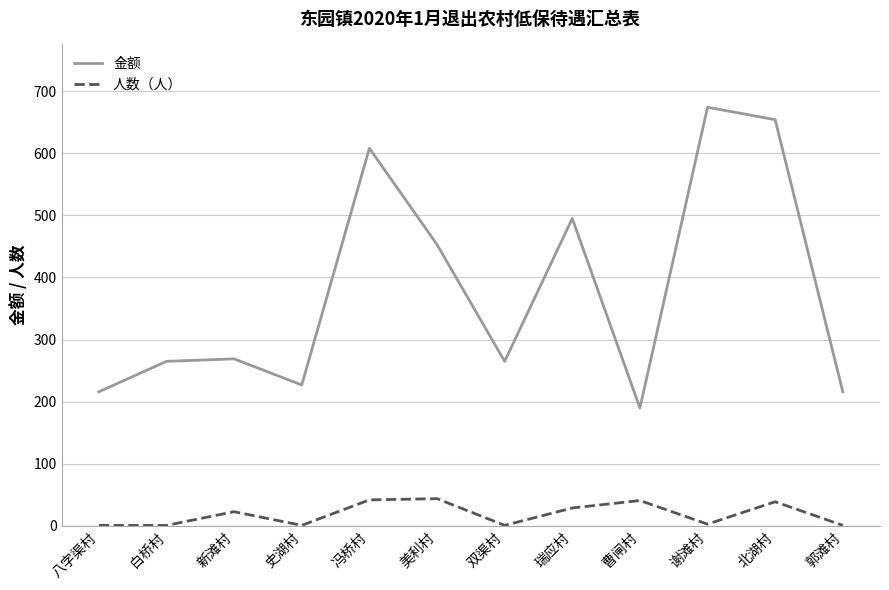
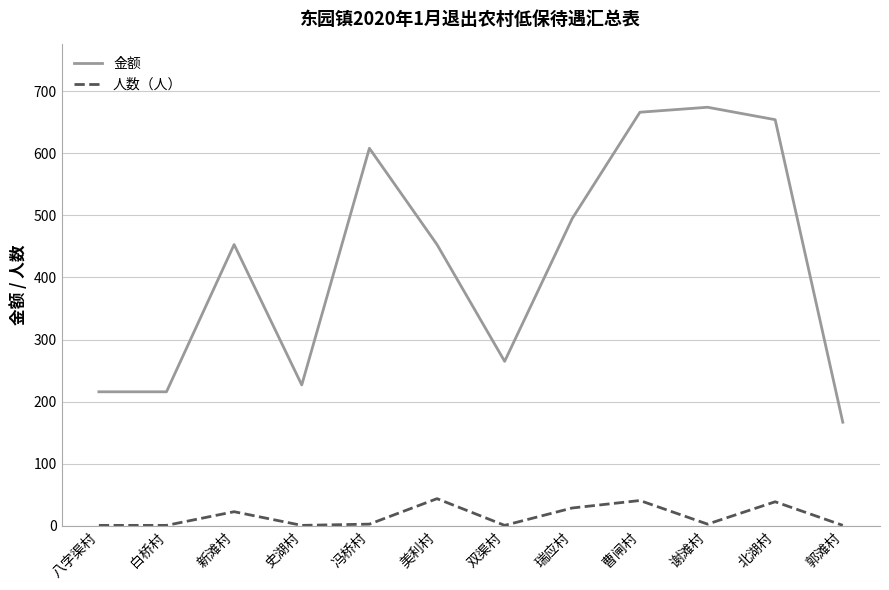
金额, 白桥村: 270 -> 220
金额, 新滩村: 270 -> 450
人数（人）, 冯桥村: 40 -> 0
金额, 曹闸村: 190 -> 670
金额, 郭滩村: 220 -> 170
